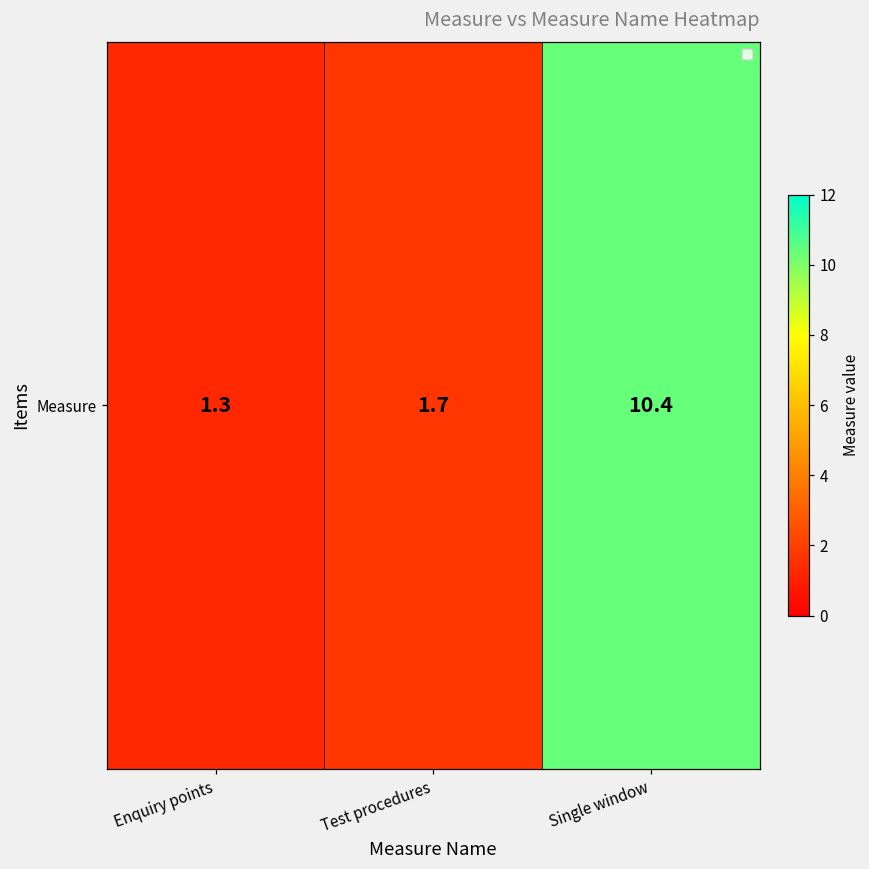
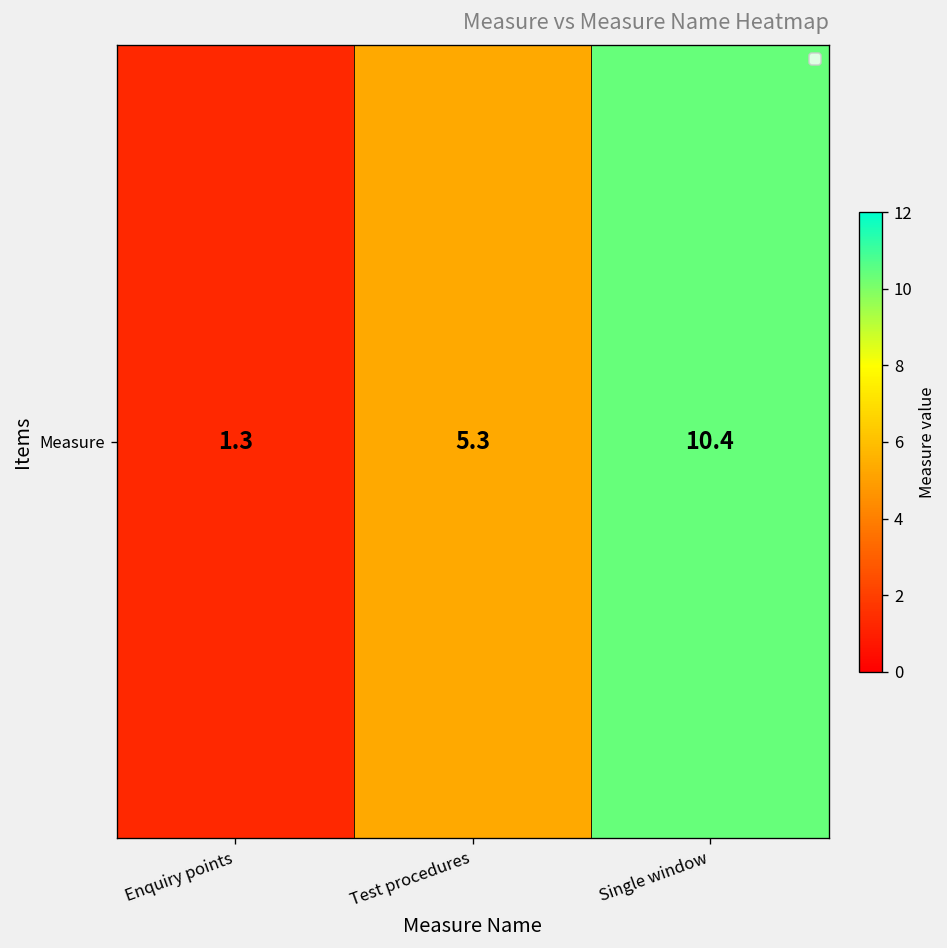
Measure, Test procedures: 1.7 -> 5.3
